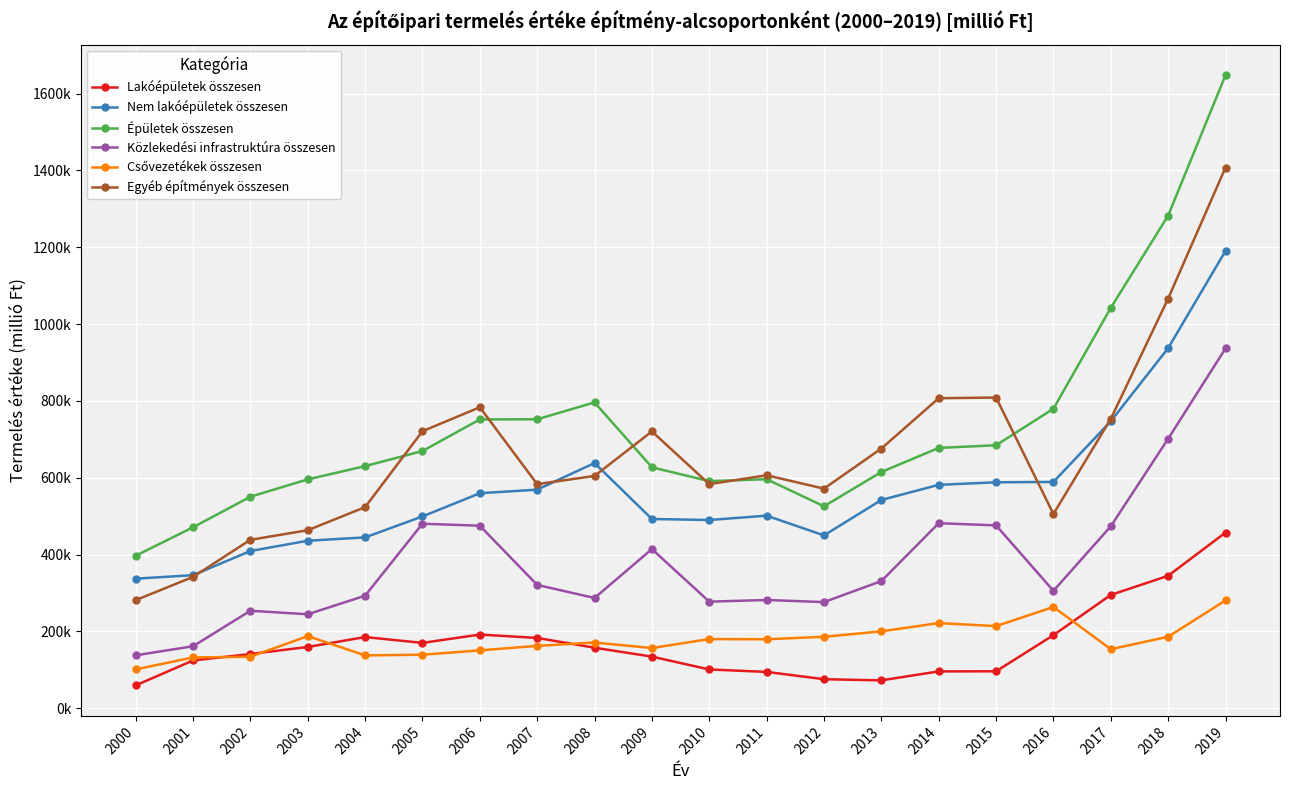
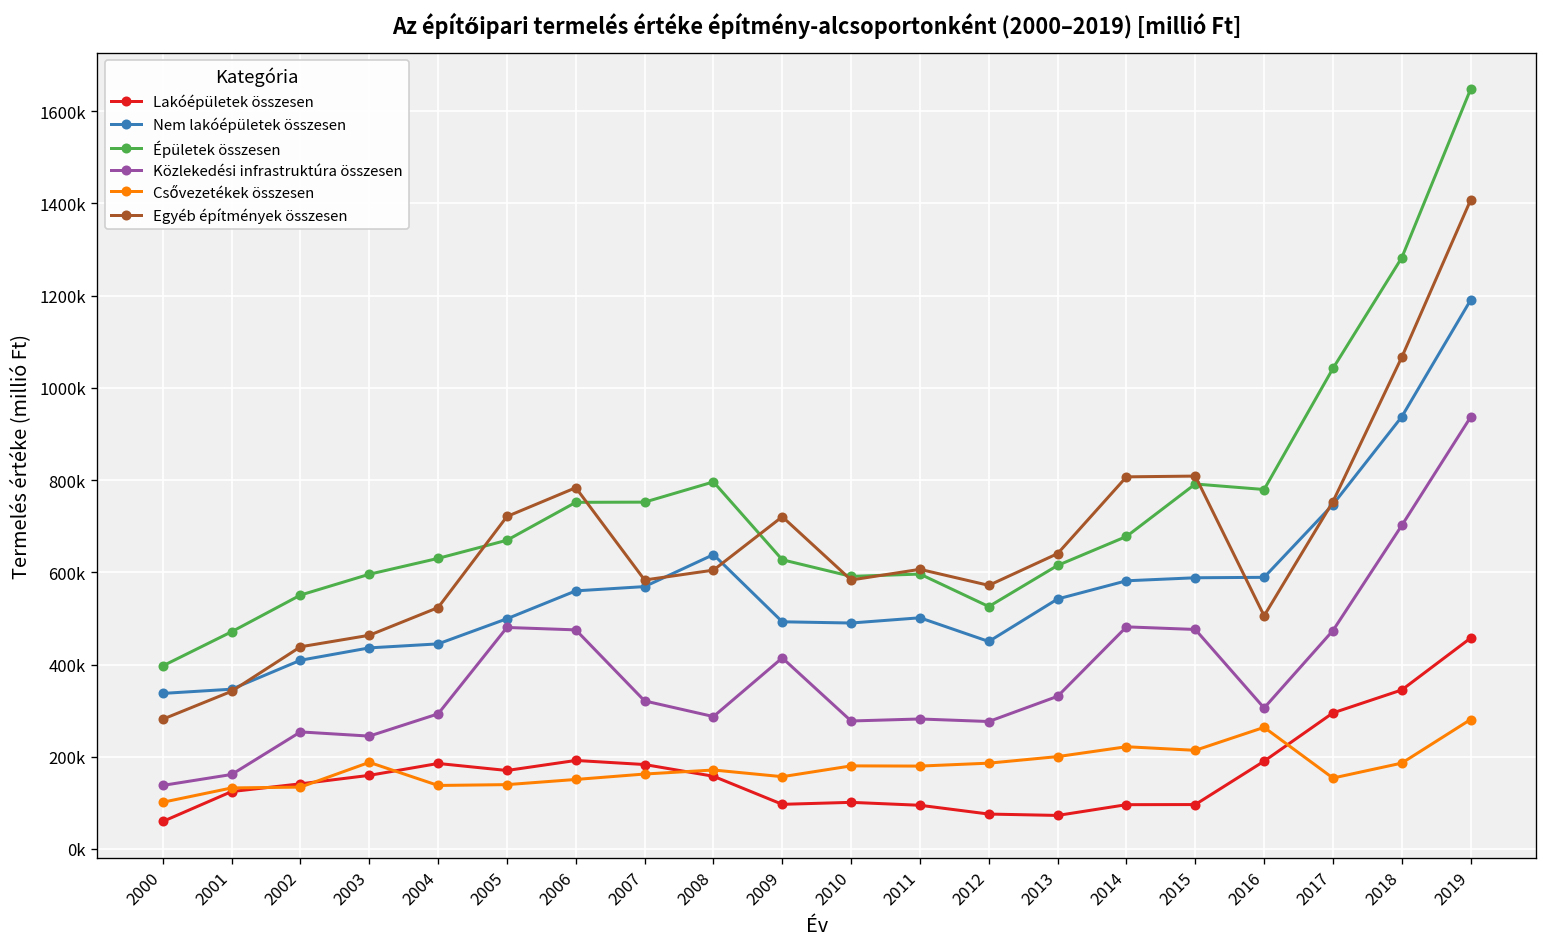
Lakóépületek összesen, 2009: 130000 -> 100000
Egyéb építmények összesen, 2013: 680000 -> 640000
Épületek összesen, 2015: 680000 -> 790000
